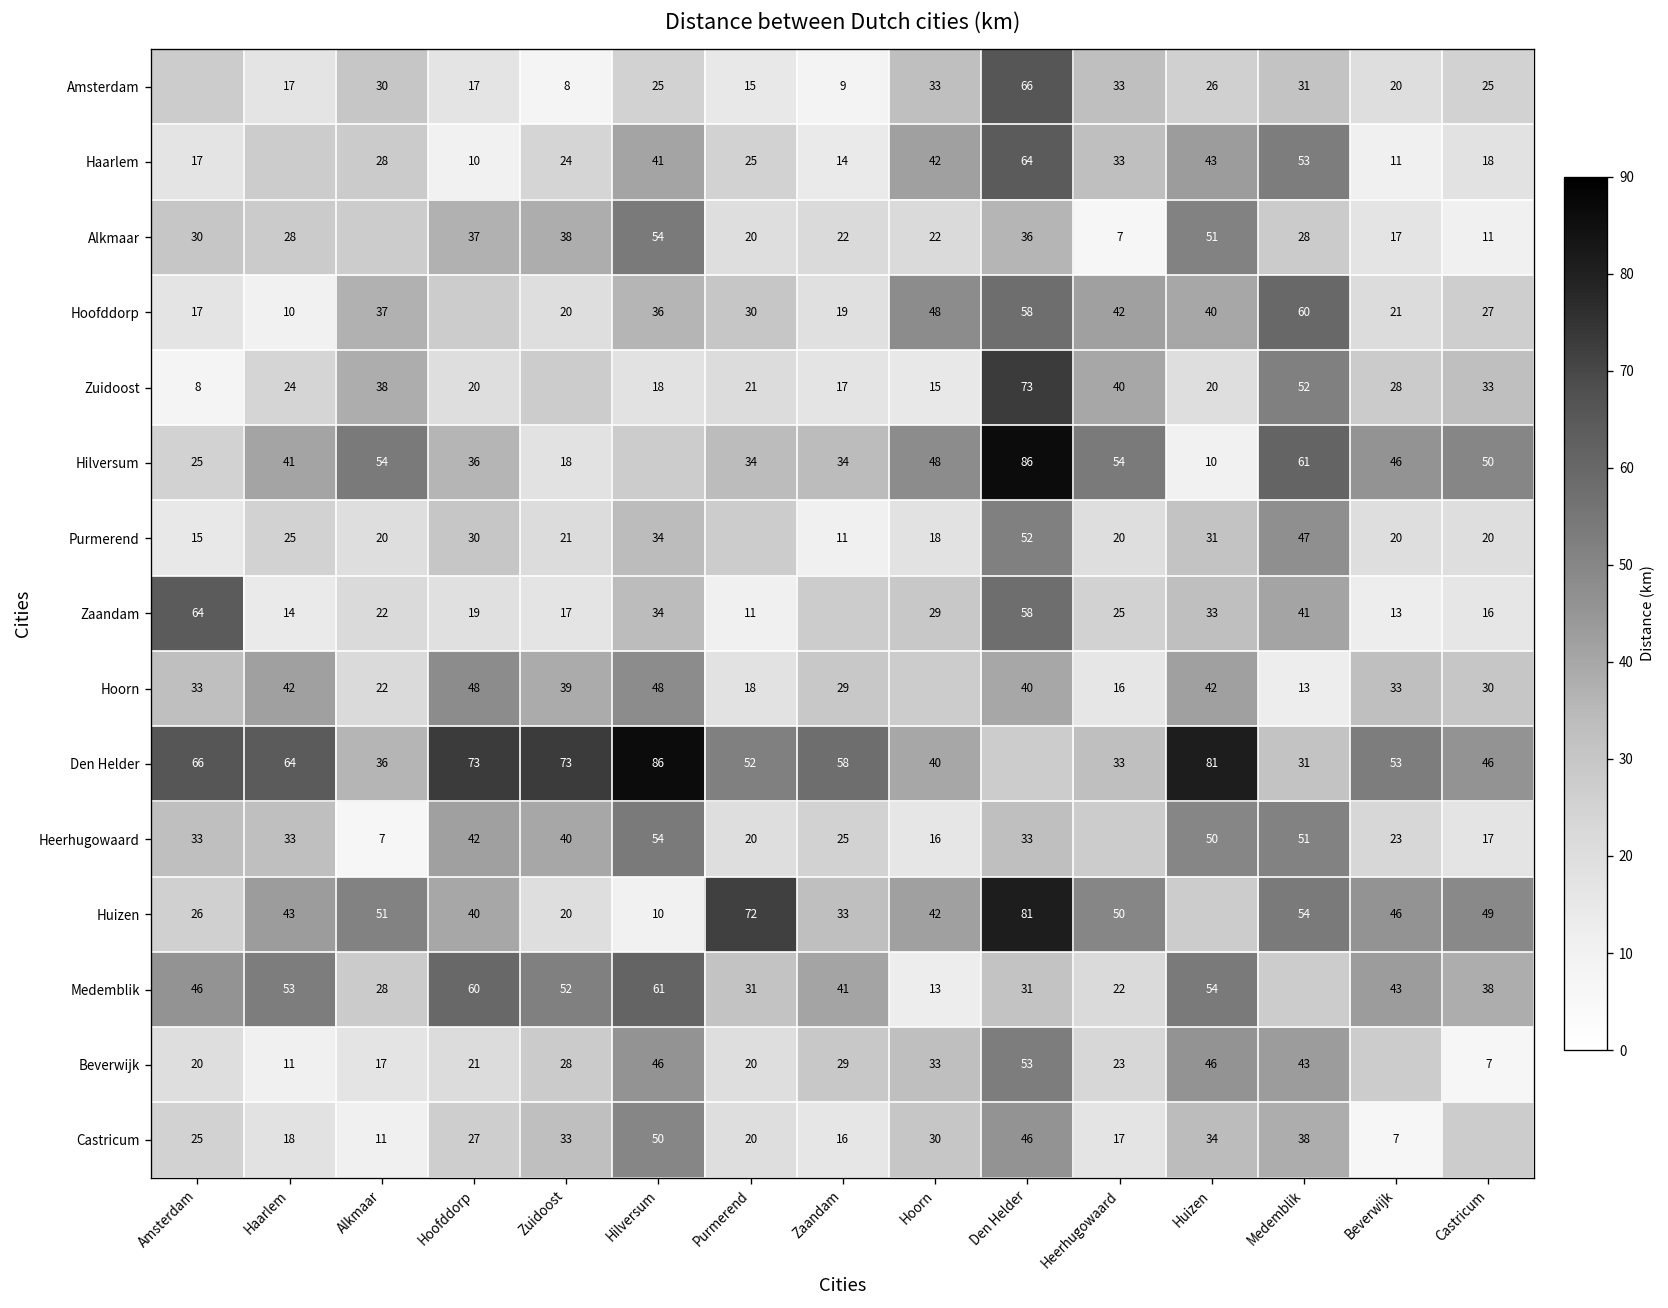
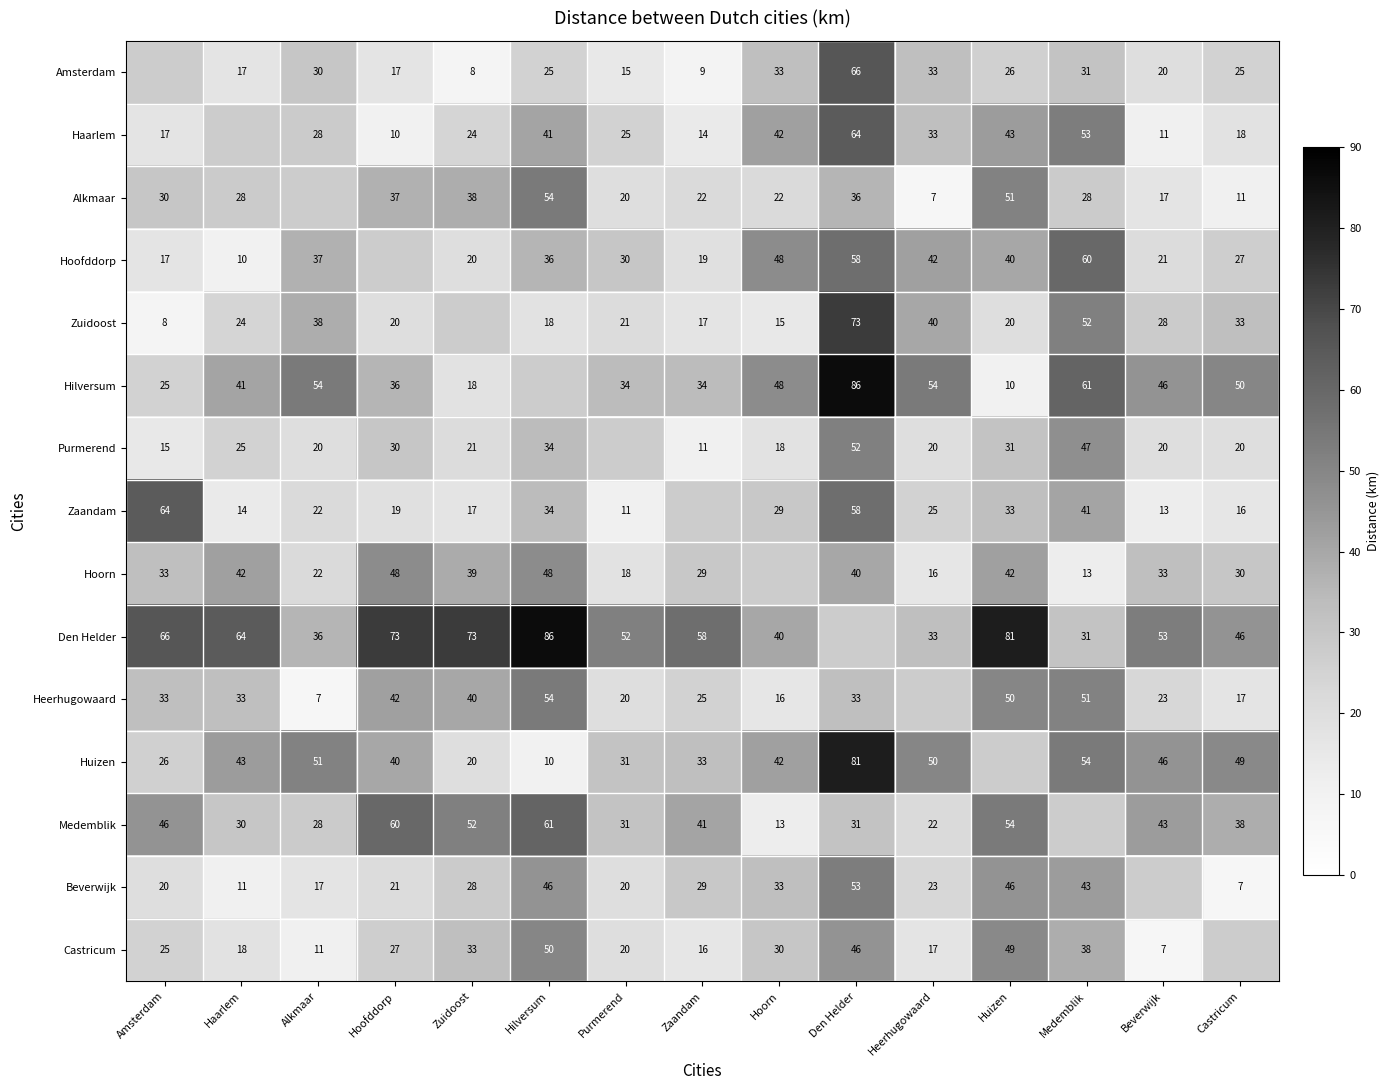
Huizen, Purmerend: 72 -> 31
Medemblik, Haarlem: 53 -> 30
Castricum, Huizen: 34 -> 49
